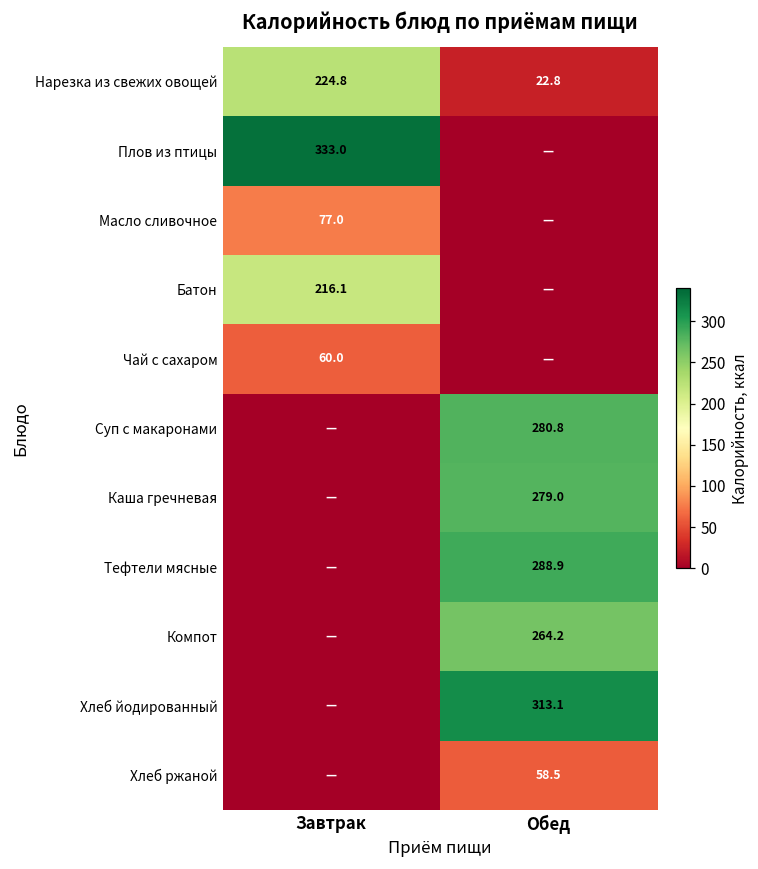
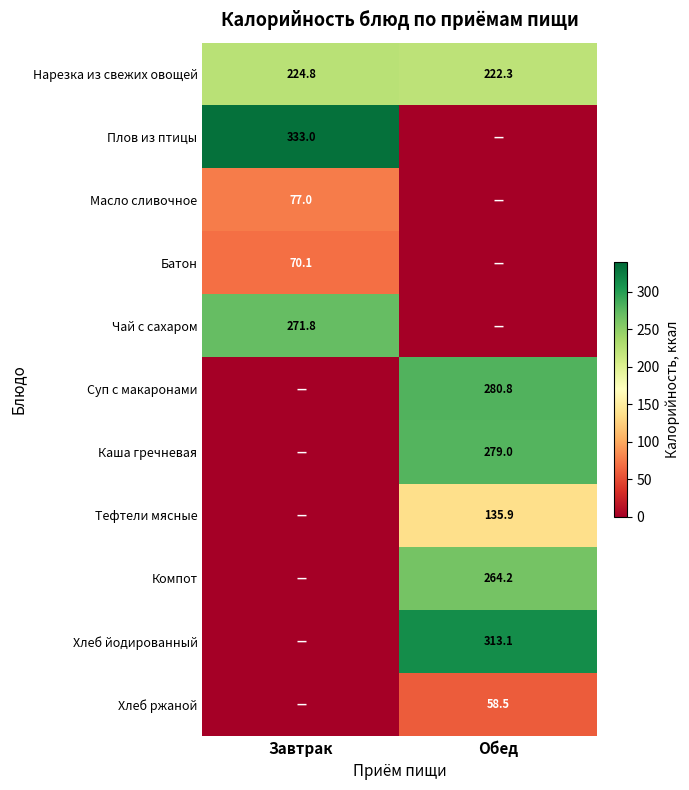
Нарезка из свежих овощей, Обед: 22.8 -> 222.3
Батон, Завтрак: 216.1 -> 70.1
Чай с сахаром, Завтрак: 60.0 -> 271.8
Тефтели мясные, Обед: 288.9 -> 135.9
